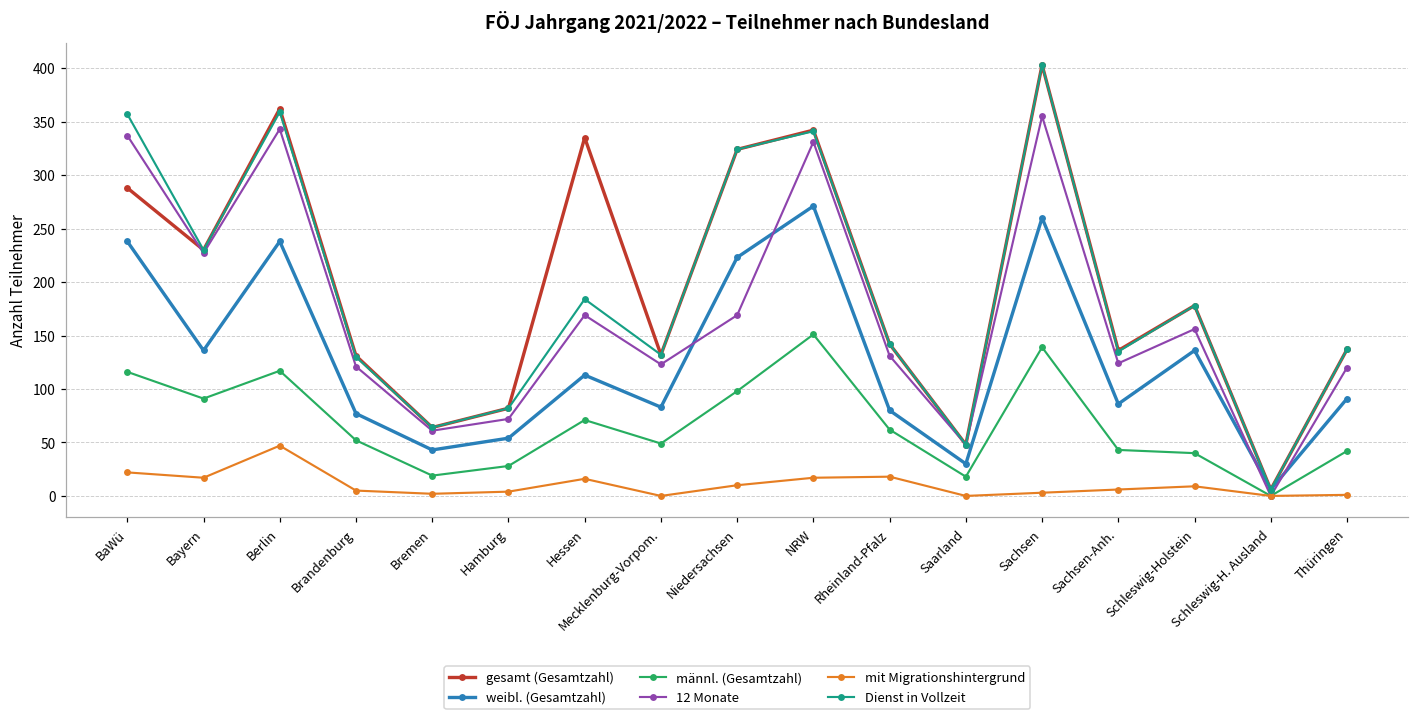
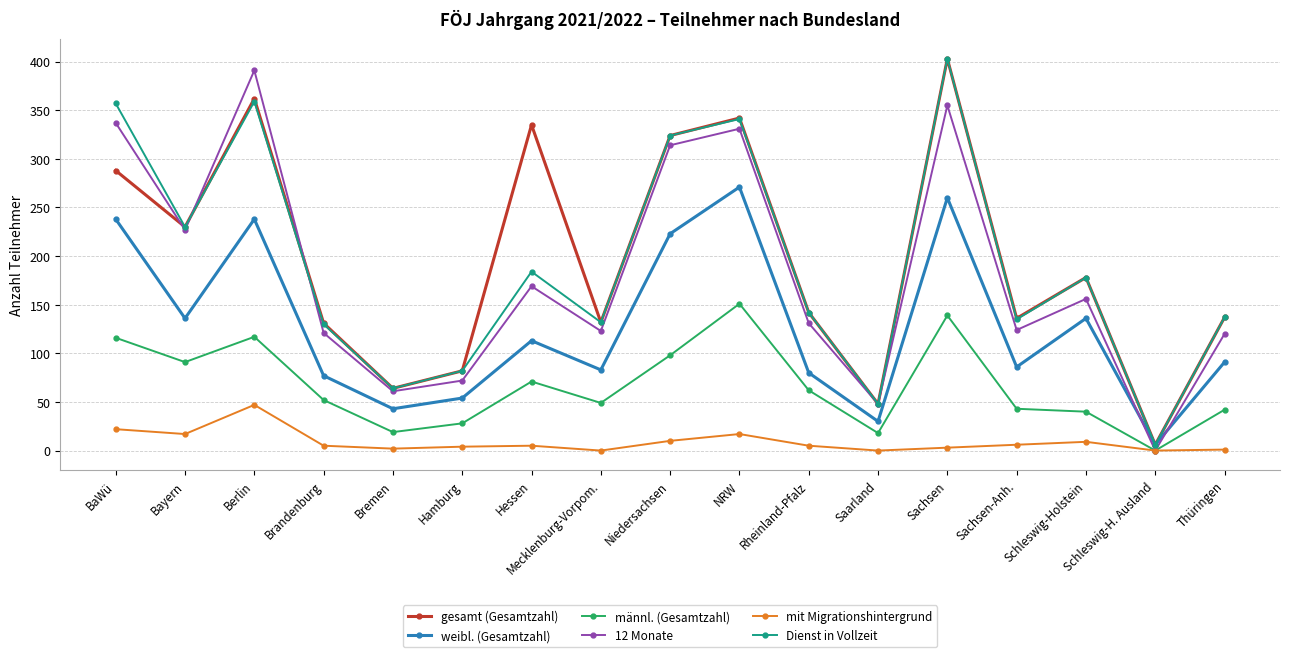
12 Monate, Berlin: 340 -> 390
mit Migrationshintergrund, Hessen: 20 -> 10
12 Monate, Niedersachsen: 170 -> 310
mit Migrationshintergrund, Rheinland-Pfalz: 20 -> 10
